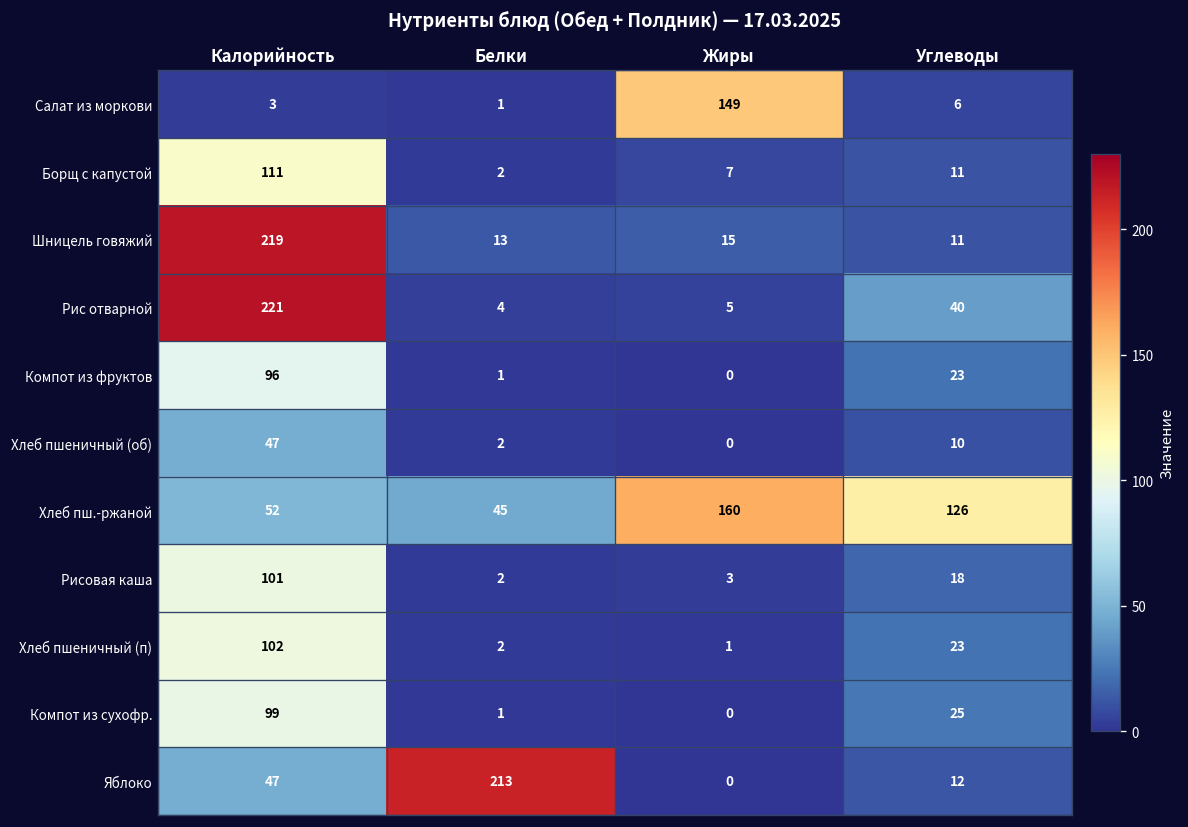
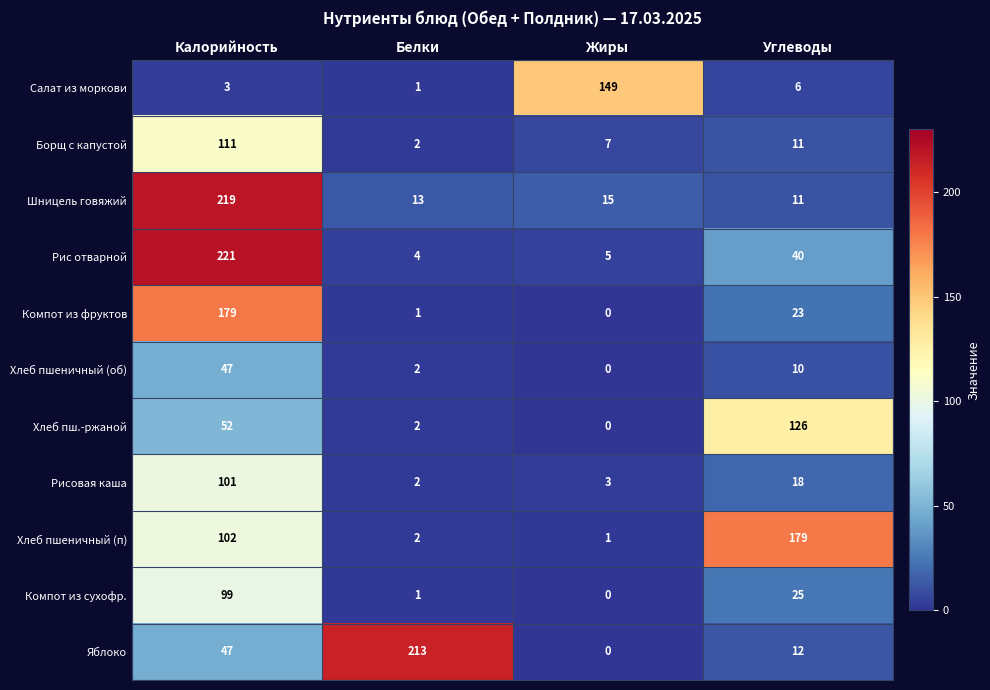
Компот из фруктов, Калорийность: 96 -> 179
Хлеб пш.-ржаной, Белки: 45 -> 2
Хлеб пш.-ржаной, Жиры: 160 -> 0
Хлеб пшеничный (п), Углеводы: 23 -> 179
